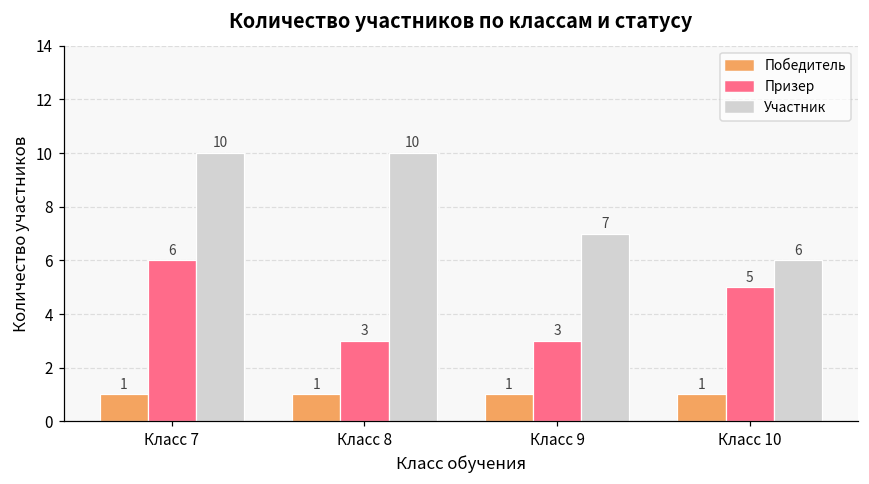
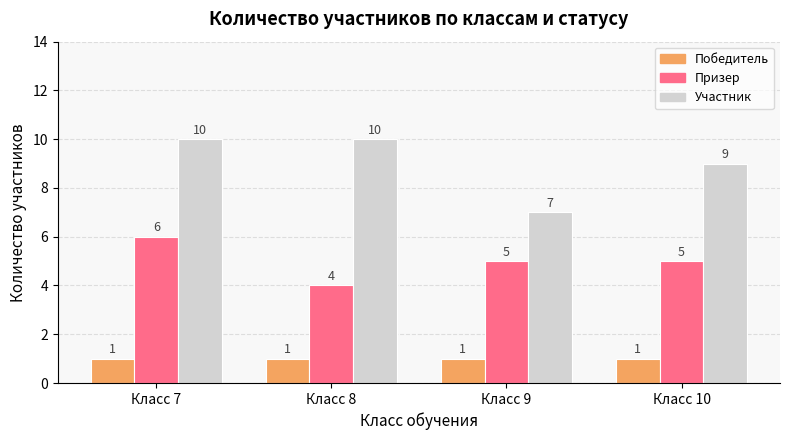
Призер, Класс 8: 3 -> 4
Призер, Класс 9: 3 -> 5
Участник, Класс 10: 6 -> 9
